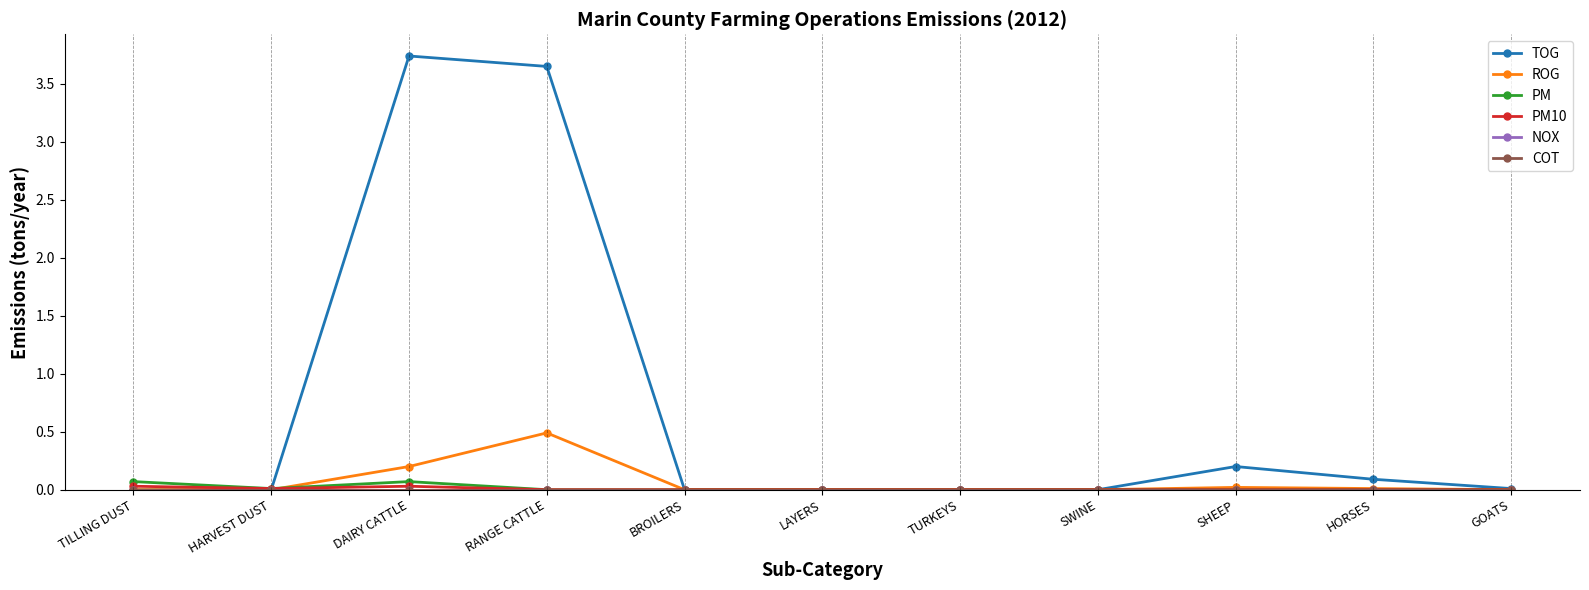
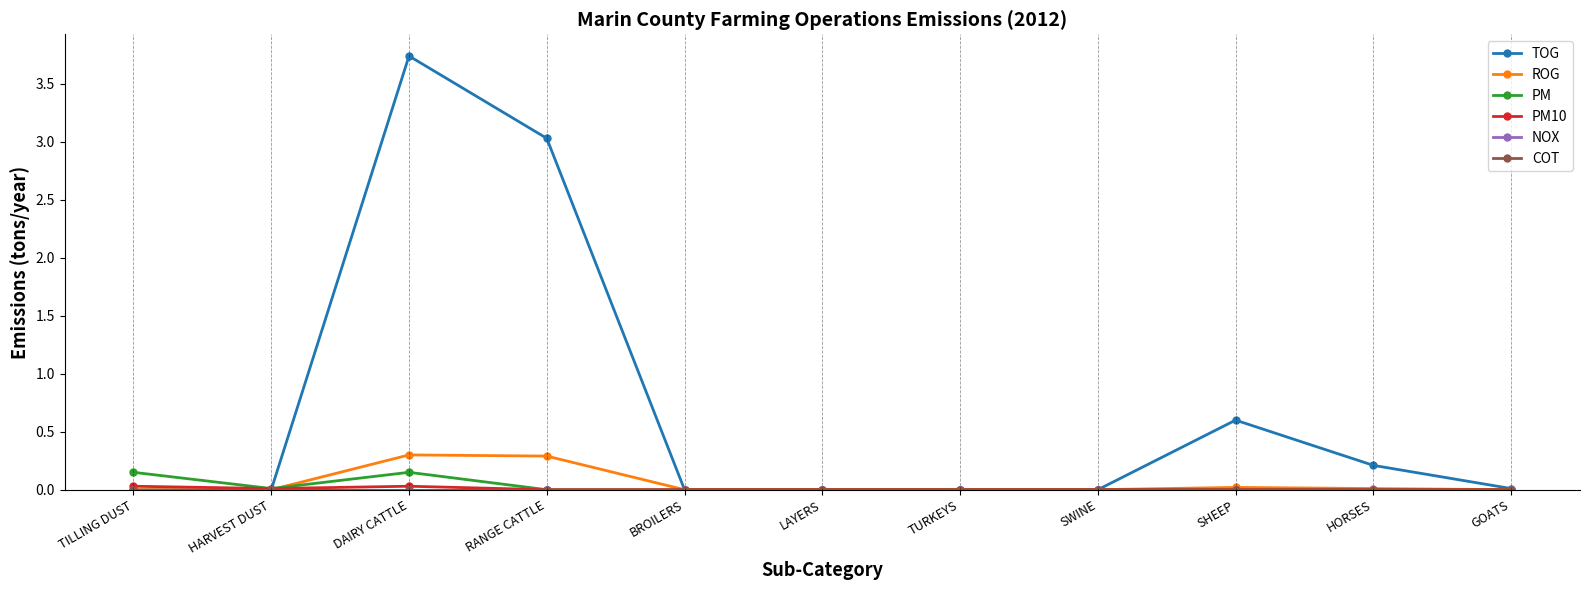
PM, TILLING DUST: 0.07 -> 0.15
ROG, DAIRY CATTLE: 0.2 -> 0.3
PM, DAIRY CATTLE: 0.07 -> 0.15
TOG, RANGE CATTLE: 3.65 -> 3.03
ROG, RANGE CATTLE: 0.49 -> 0.29
TOG, SHEEP: 0.2 -> 0.6
TOG, HORSES: 0.09 -> 0.21
